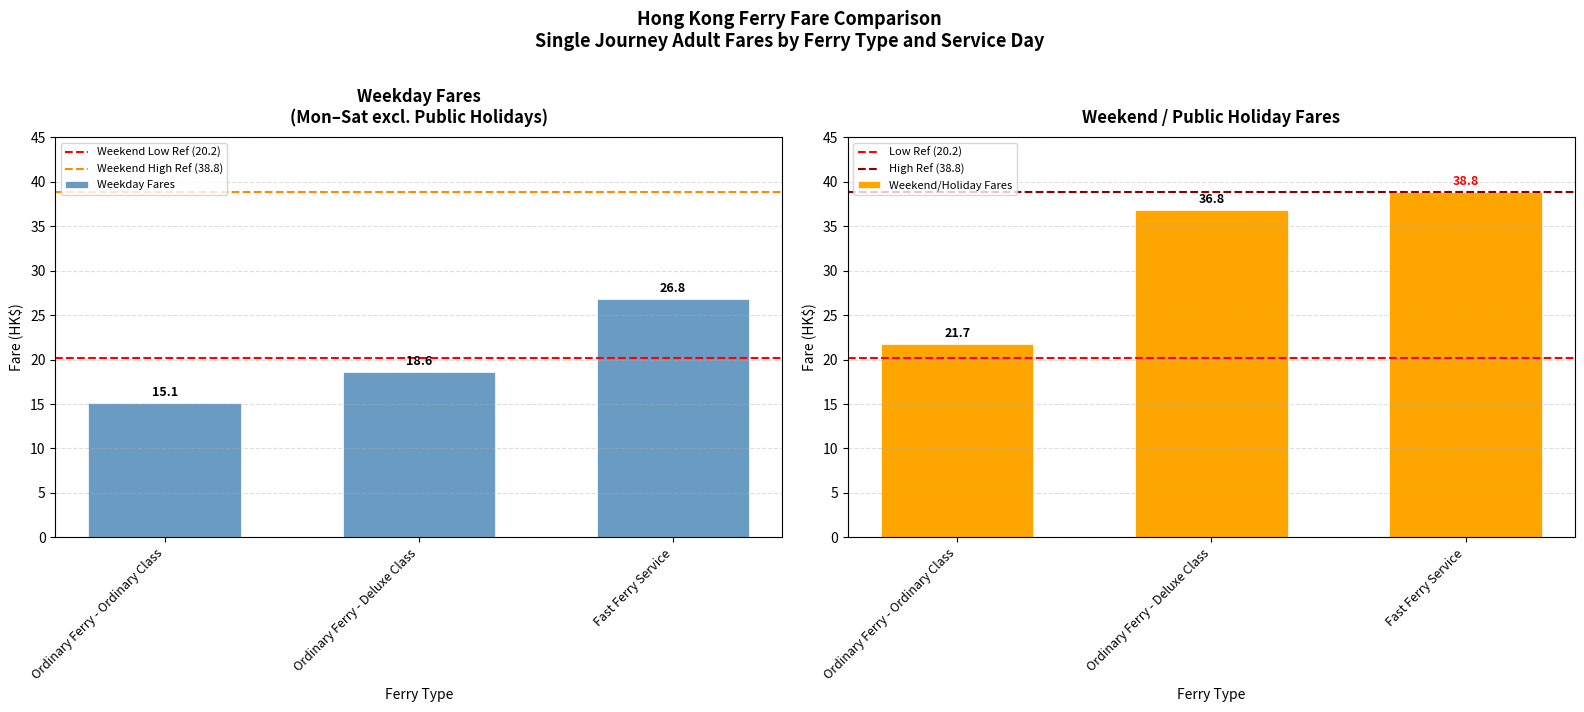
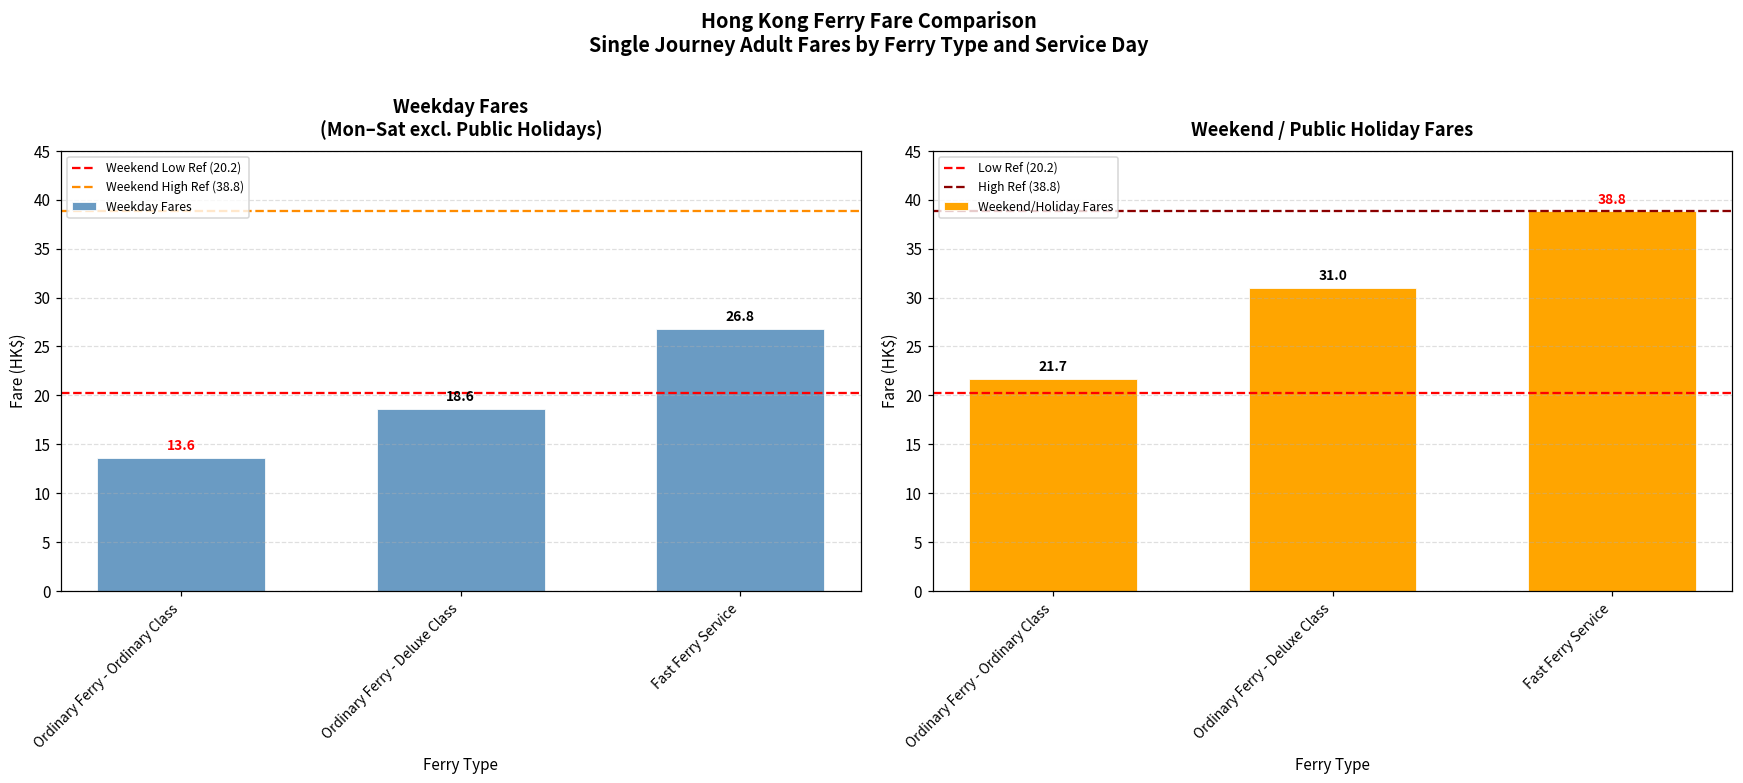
Weekday Fares (Mon–Sat excl. Public Holidays), Ordinary Ferry - Ordinary Class: 15.1 -> 13.6
Weekend / Public Holiday Fares, Ordinary Ferry - Deluxe Class: 36.8 -> 31.0
